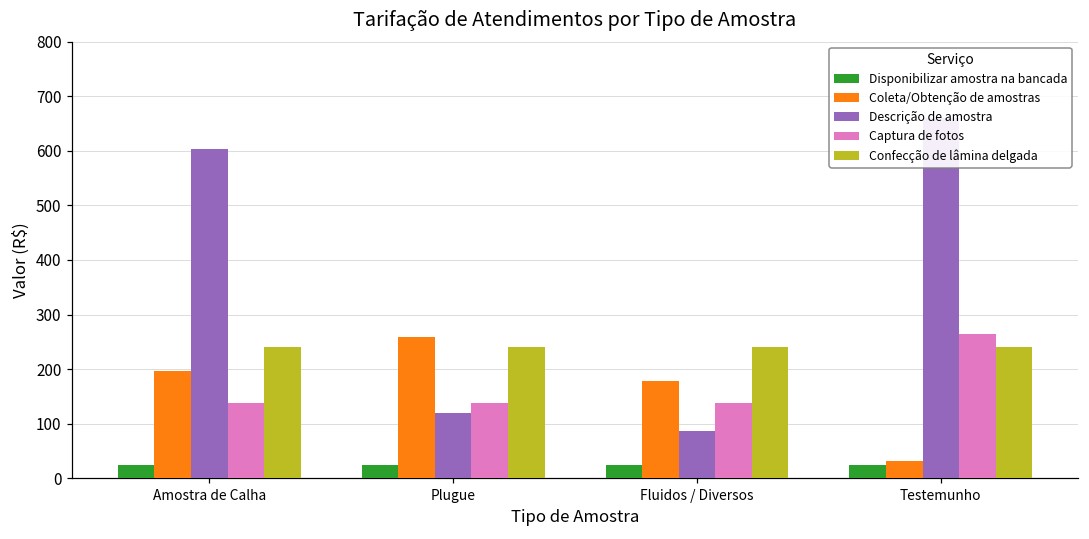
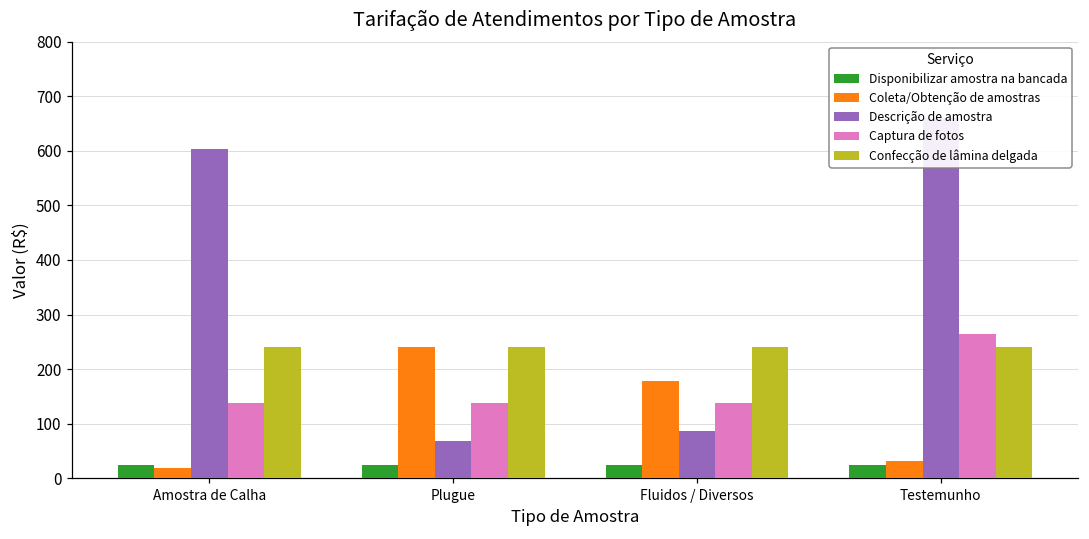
Coleta/Obtenção de amostras, Amostra de Calha: 200 -> 20
Coleta/Obtenção de amostras, Plugue: 260 -> 240
Descrição de amostra, Plugue: 120 -> 70
